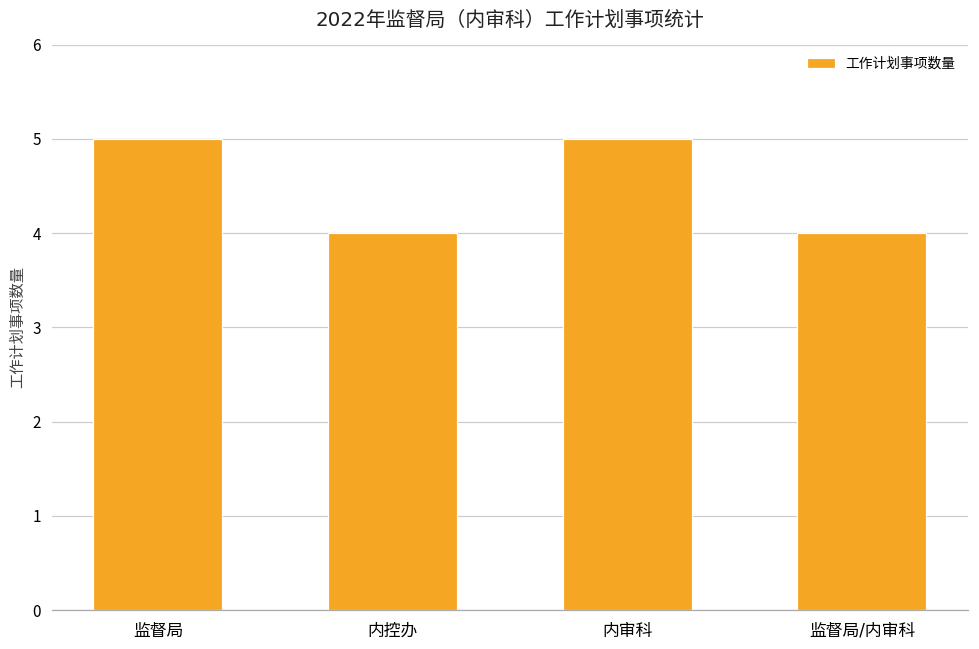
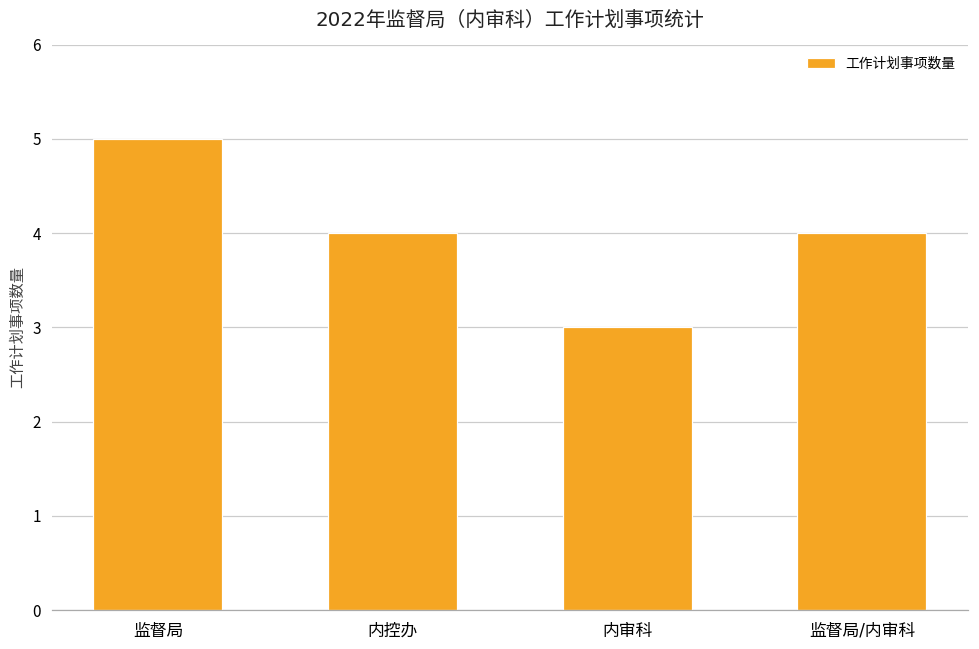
内审科: 5 -> 3
